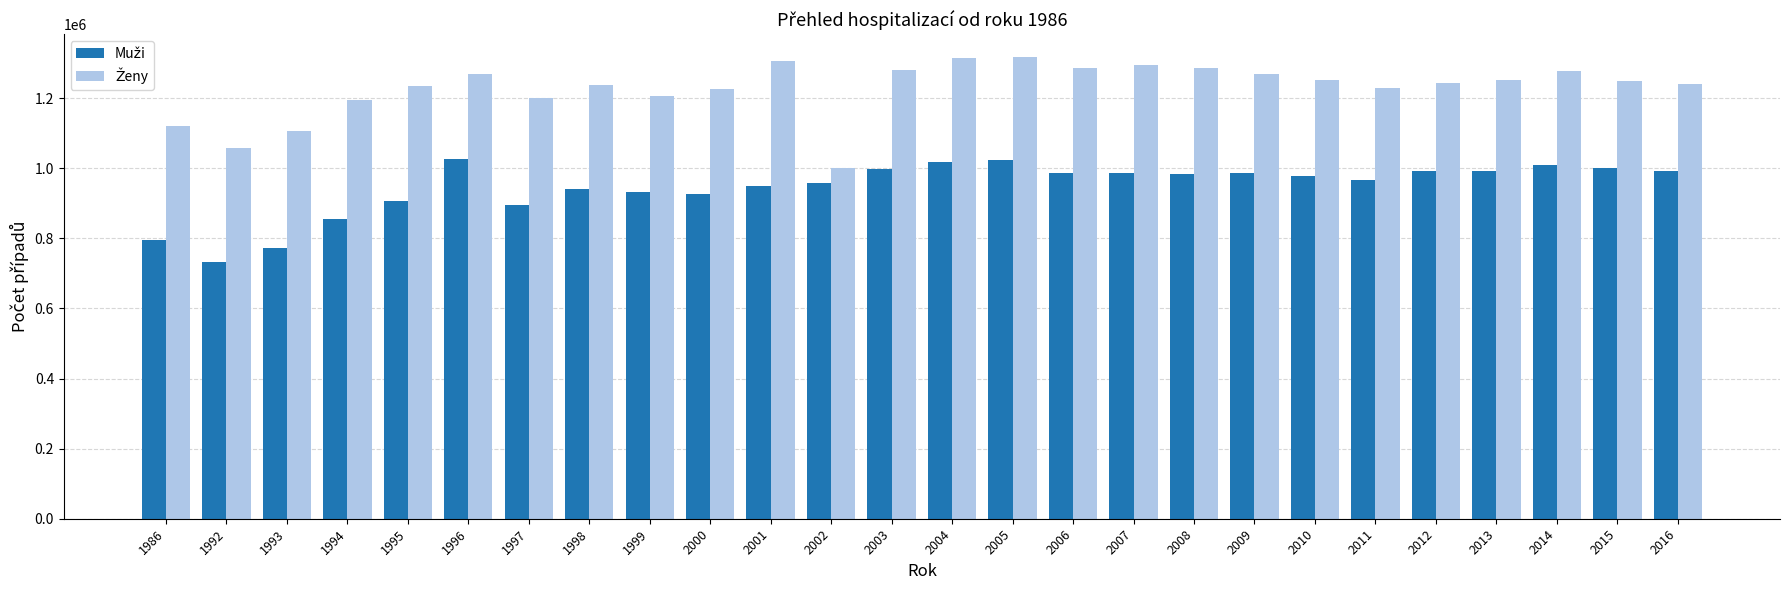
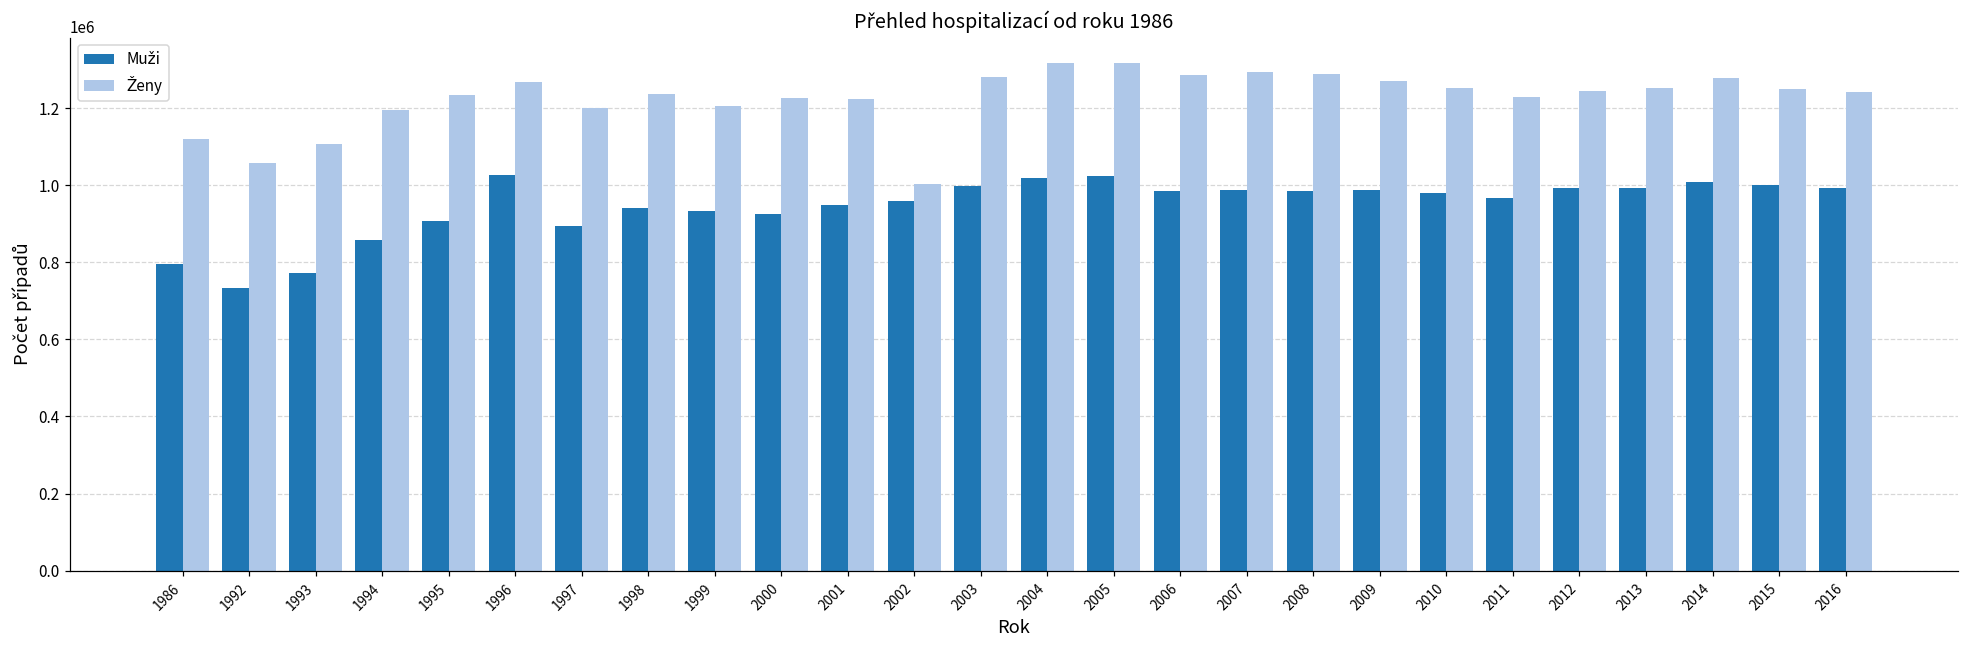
Ženy, 2001: 1310000 -> 1220000
